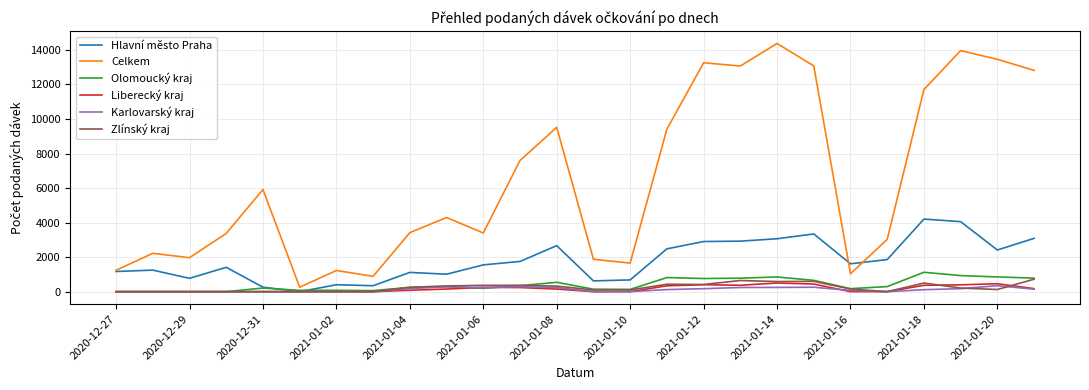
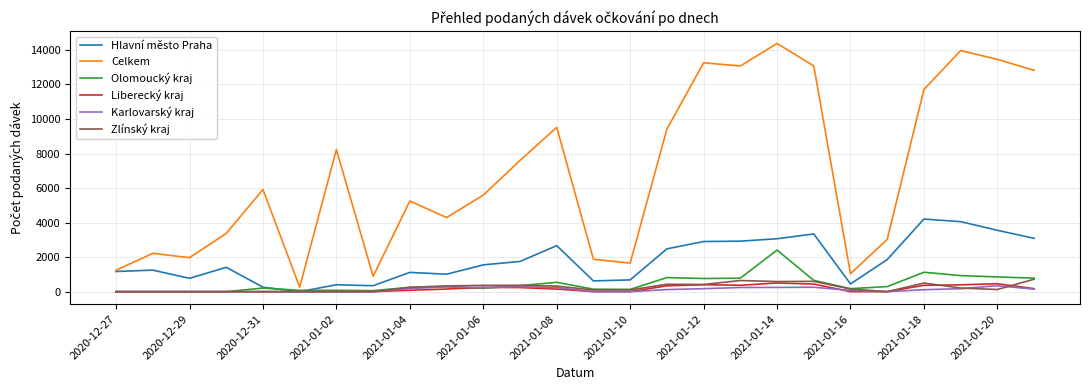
Celkem, 2021-01-02: 1200 -> 8200
Celkem, 2021-01-04: 3400 -> 5300
Celkem, 2021-01-06: 3400 -> 5600
Olomoucký kraj, 2021-01-14: 900 -> 2400
Hlavní město Praha, 2021-01-16: 1600 -> 400
Hlavní město Praha, 2021-01-20: 2400 -> 3600
